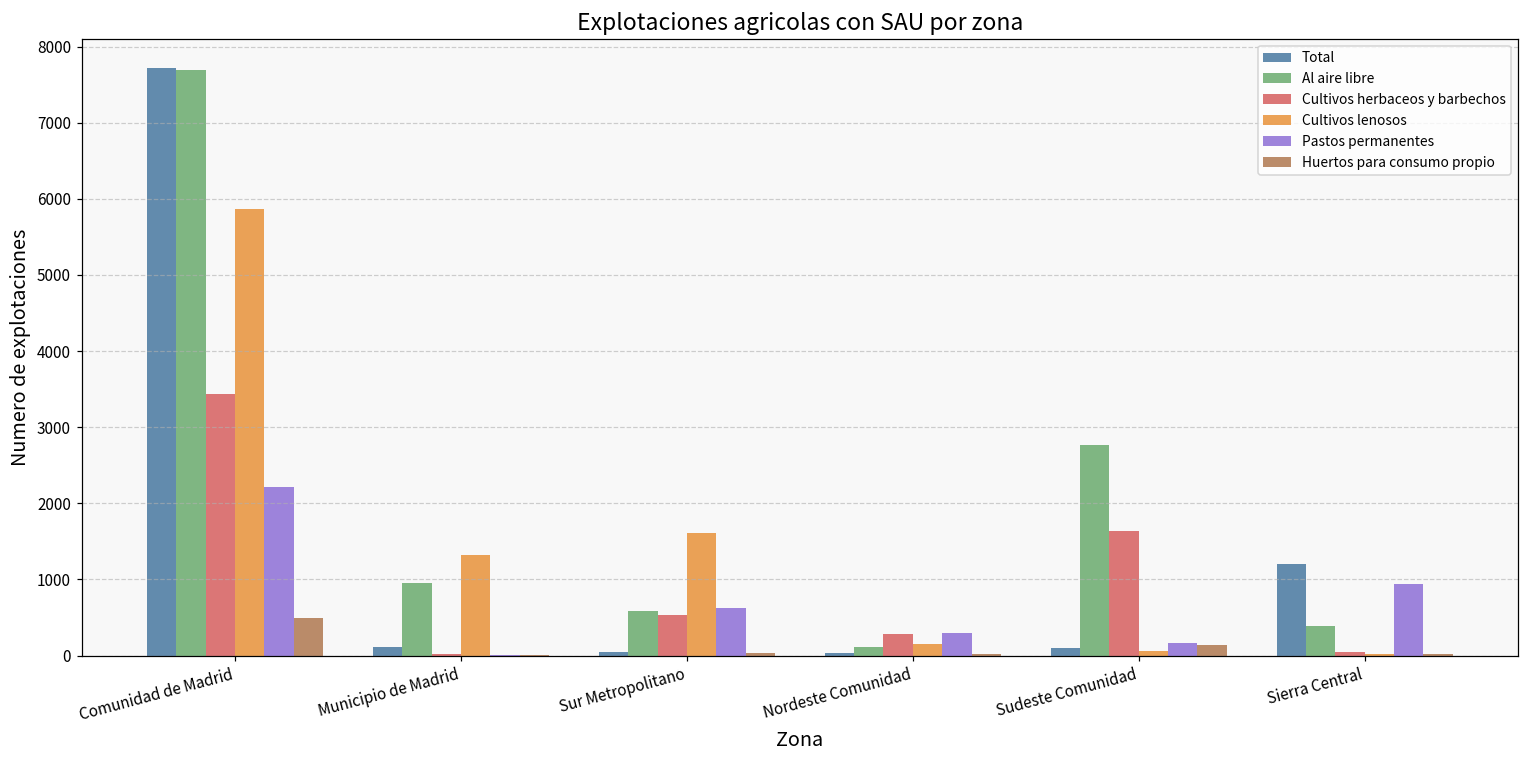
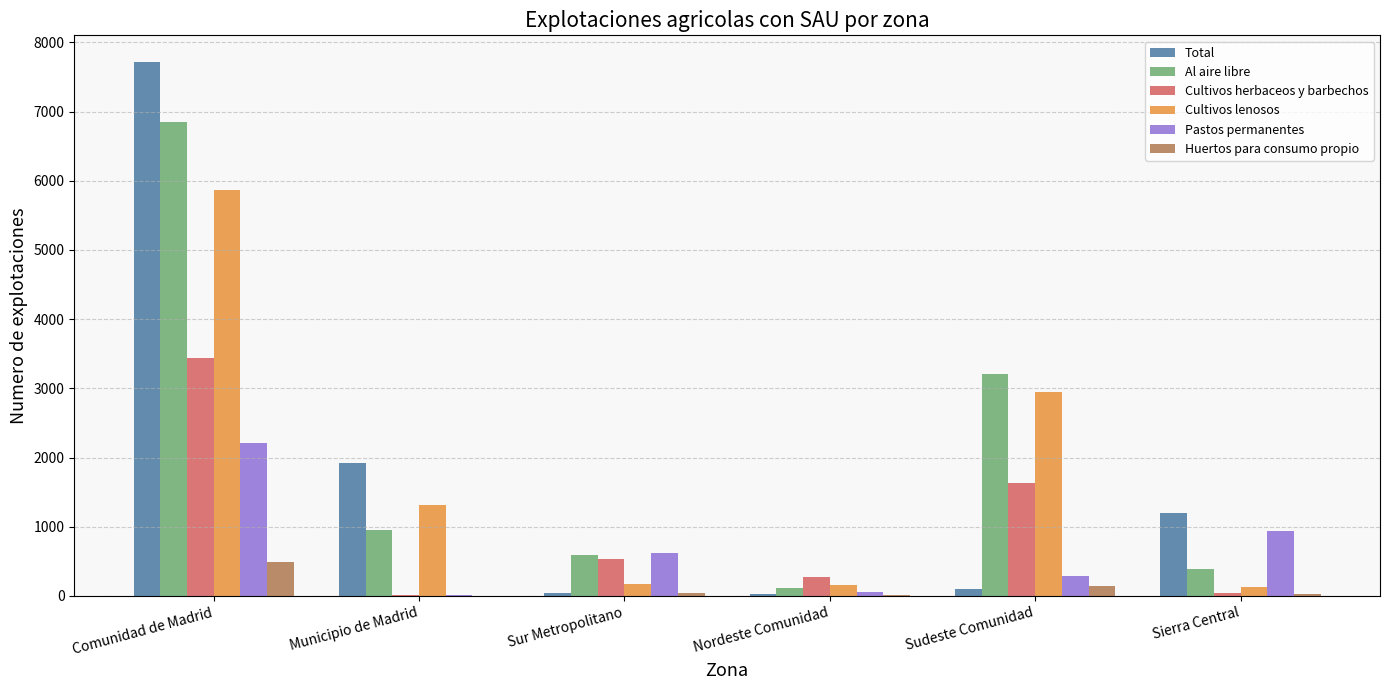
Al aire libre, Comunidad de Madrid: 7700 -> 6800
Total, Municipio de Madrid: 100 -> 1900
Cultivos lenosos, Sur Metropolitano: 1600 -> 200
Pastos permanentes, Nordeste Comunidad: 300 -> 100
Al aire libre, Sudeste Comunidad: 2800 -> 3200
Cultivos lenosos, Sudeste Comunidad: 100 -> 2900
Pastos permanentes, Sudeste Comunidad: 200 -> 300
Cultivos lenosos, Sierra Central: 0 -> 100
